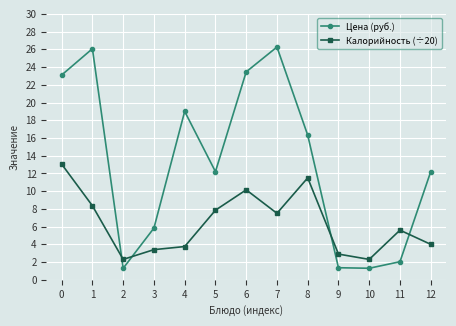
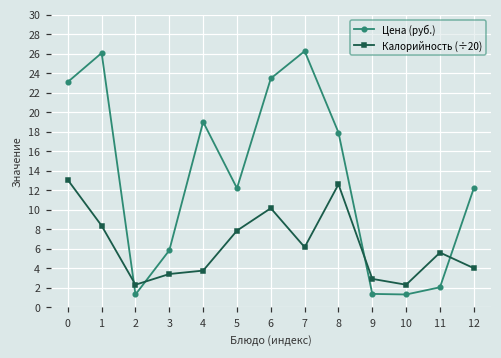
Калорийность (÷20), 7: 8 -> 6
Цена (руб.), 8: 16 -> 18
Калорийность (÷20), 8: 12 -> 13
